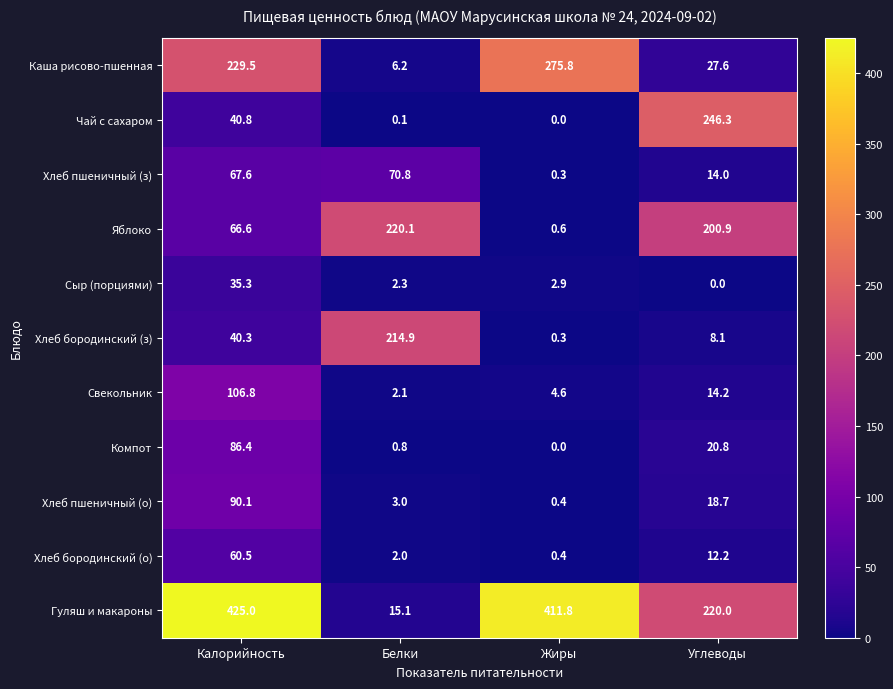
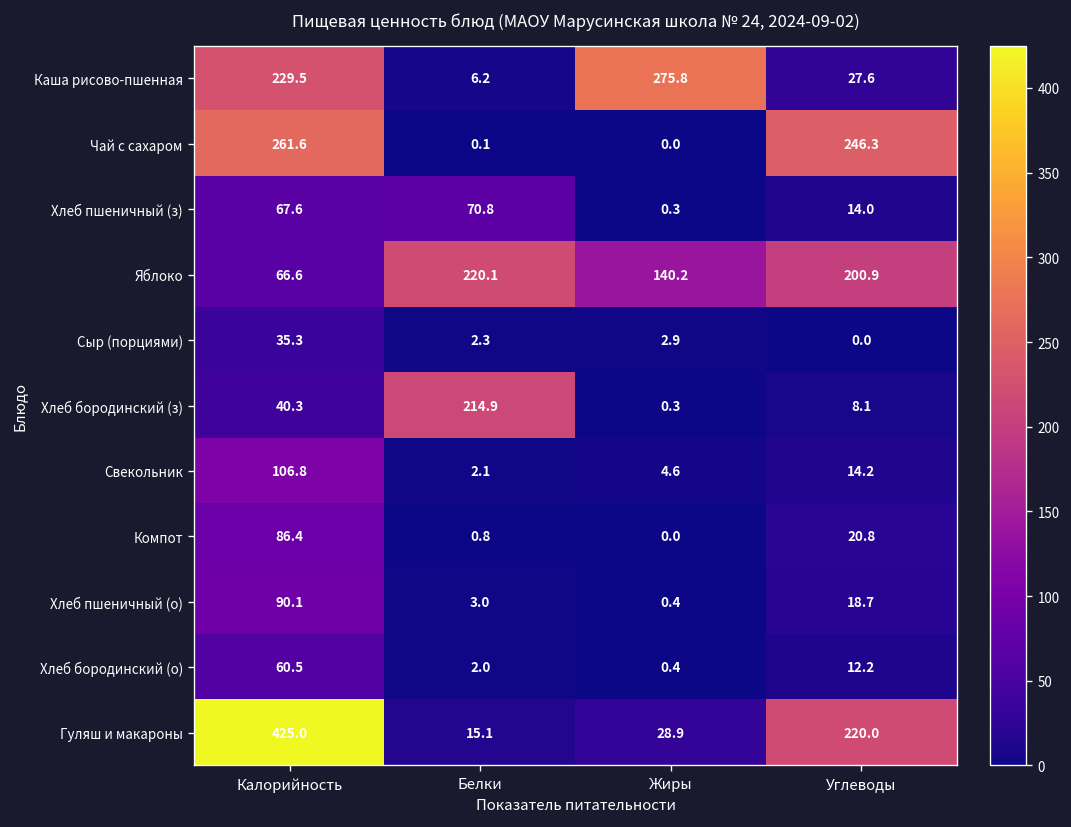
Чай с сахаром, Калорийность: 40.8 -> 261.6
Яблоко, Жиры: 0.6 -> 140.2
Гуляш и макароны, Жиры: 411.8 -> 28.9
